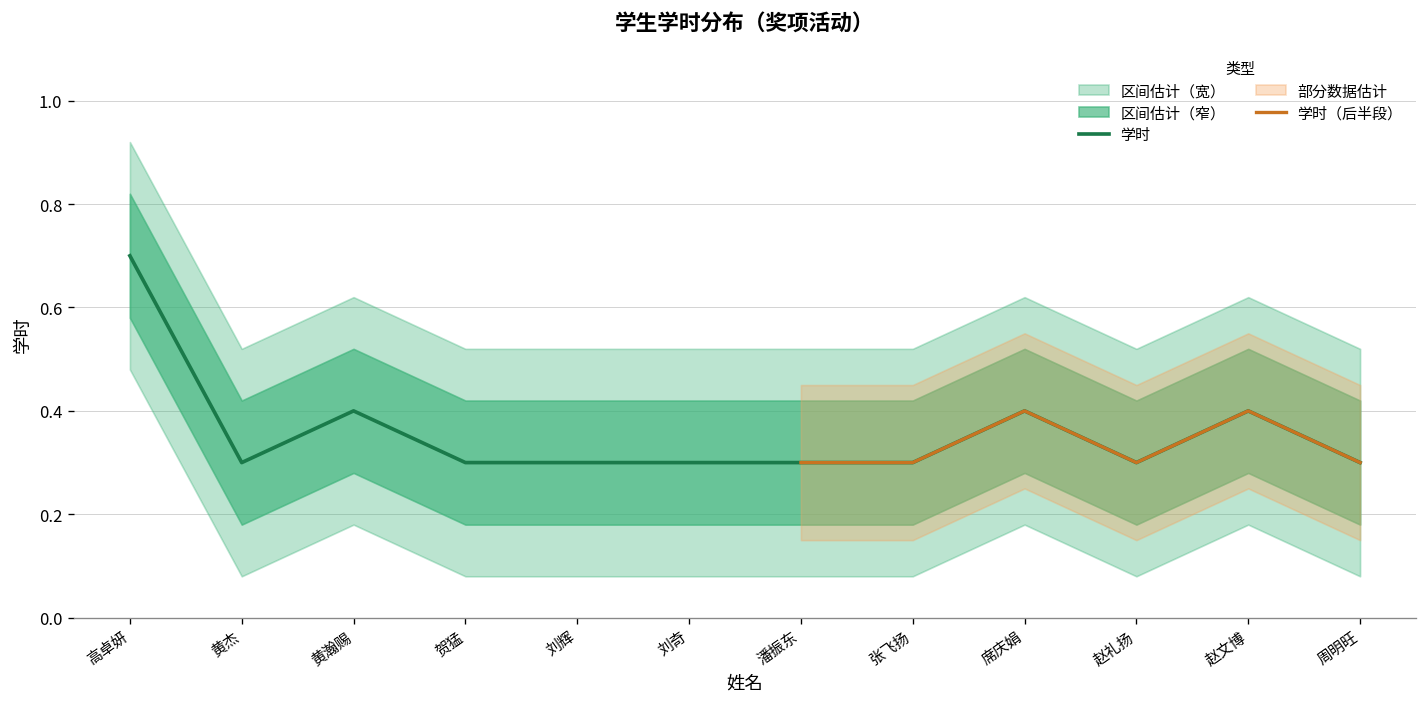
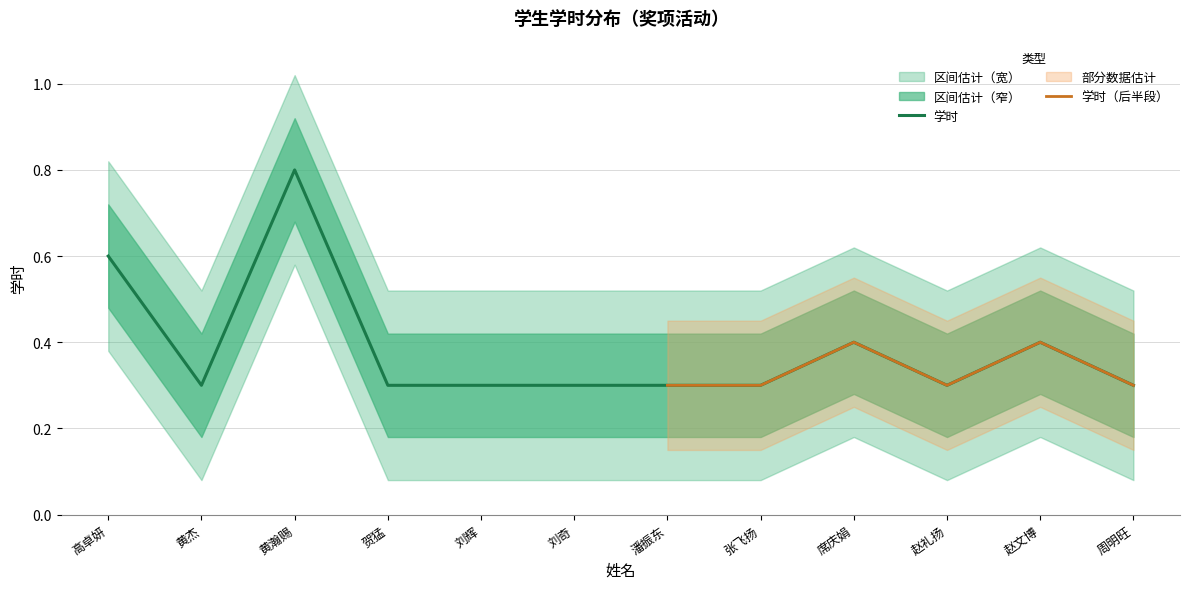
学时, 高卓妍: 0.7 -> 0.6
学时, 黄瀚赐: 0.4 -> 0.8
